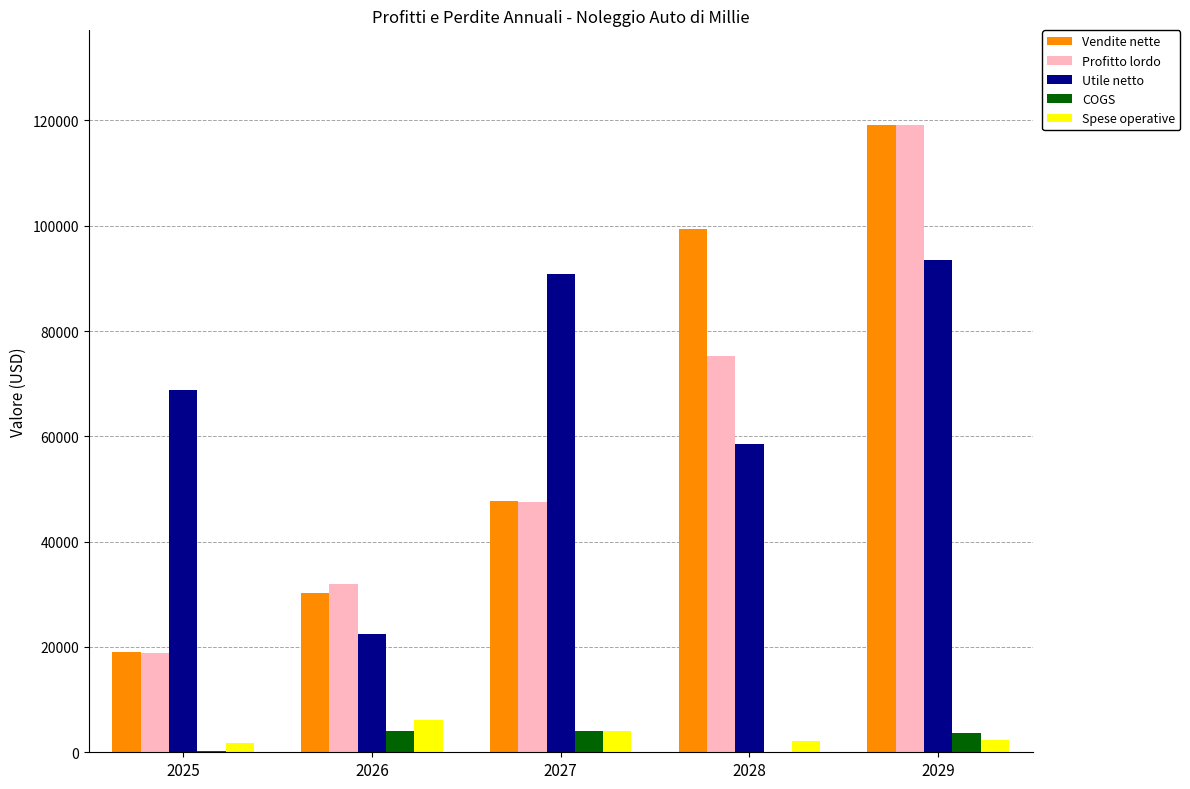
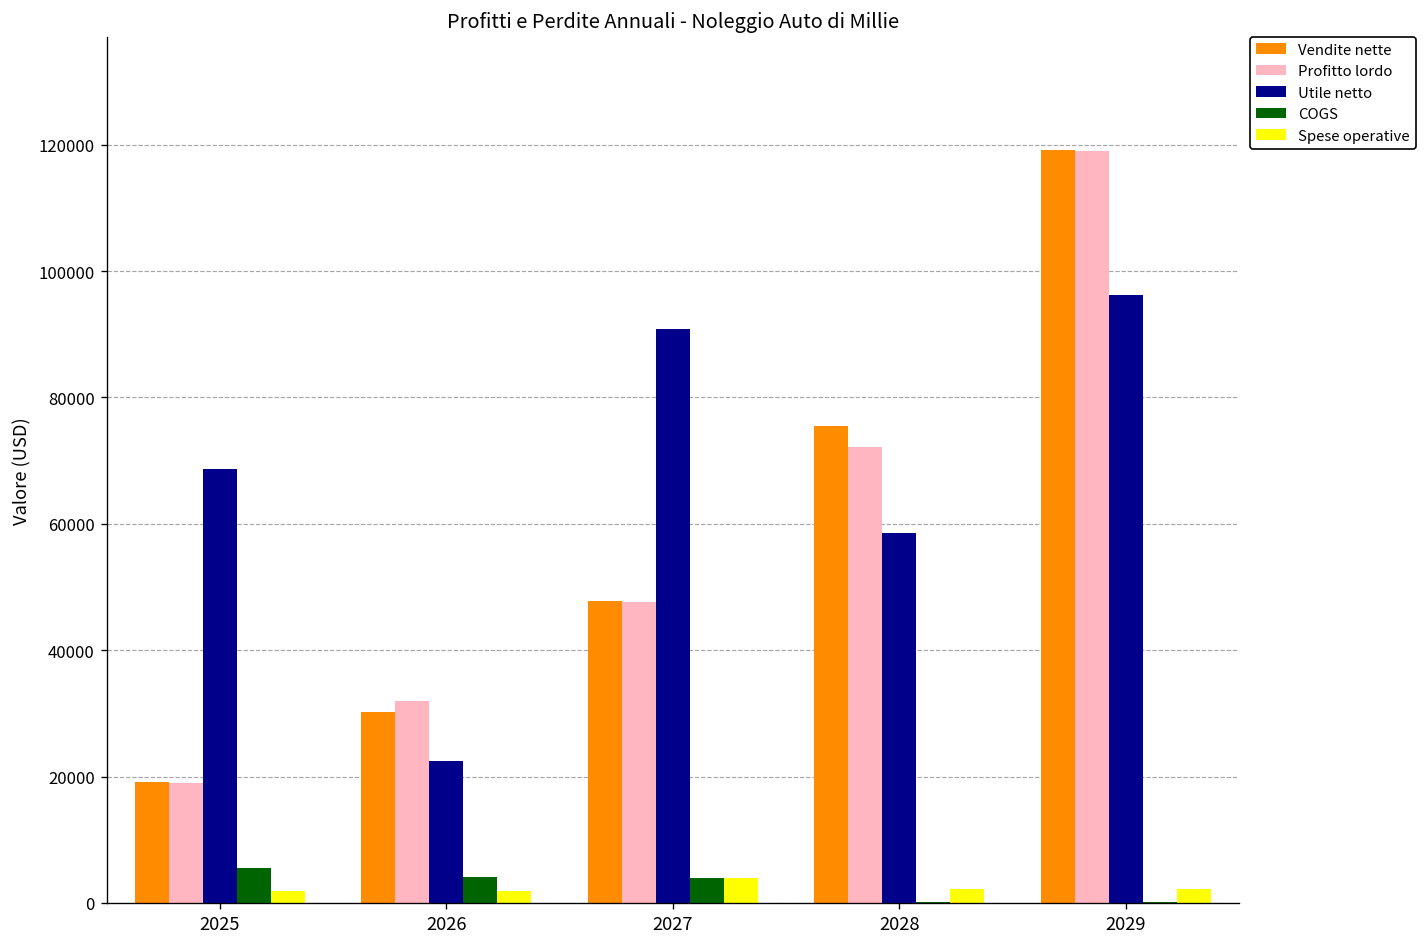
COGS, 2025: 0 -> 6000
Spese operative, 2026: 6000 -> 2000
Vendite nette, 2028: 99000 -> 75000
Profitto lordo, 2028: 75000 -> 72000
Utile netto, 2029: 93000 -> 96000
COGS, 2029: 4000 -> 0
